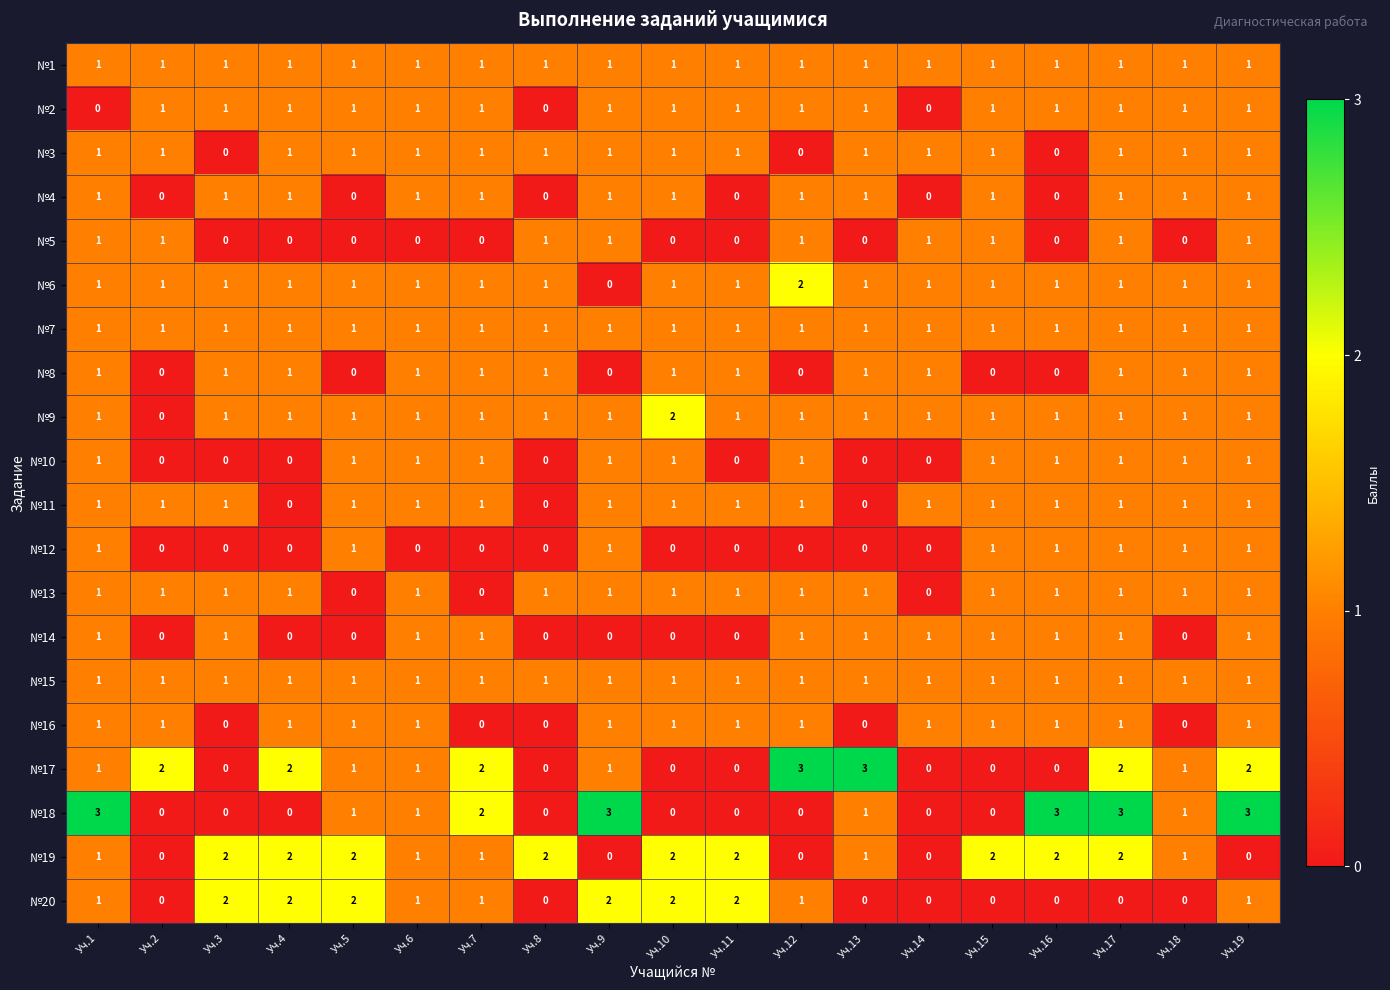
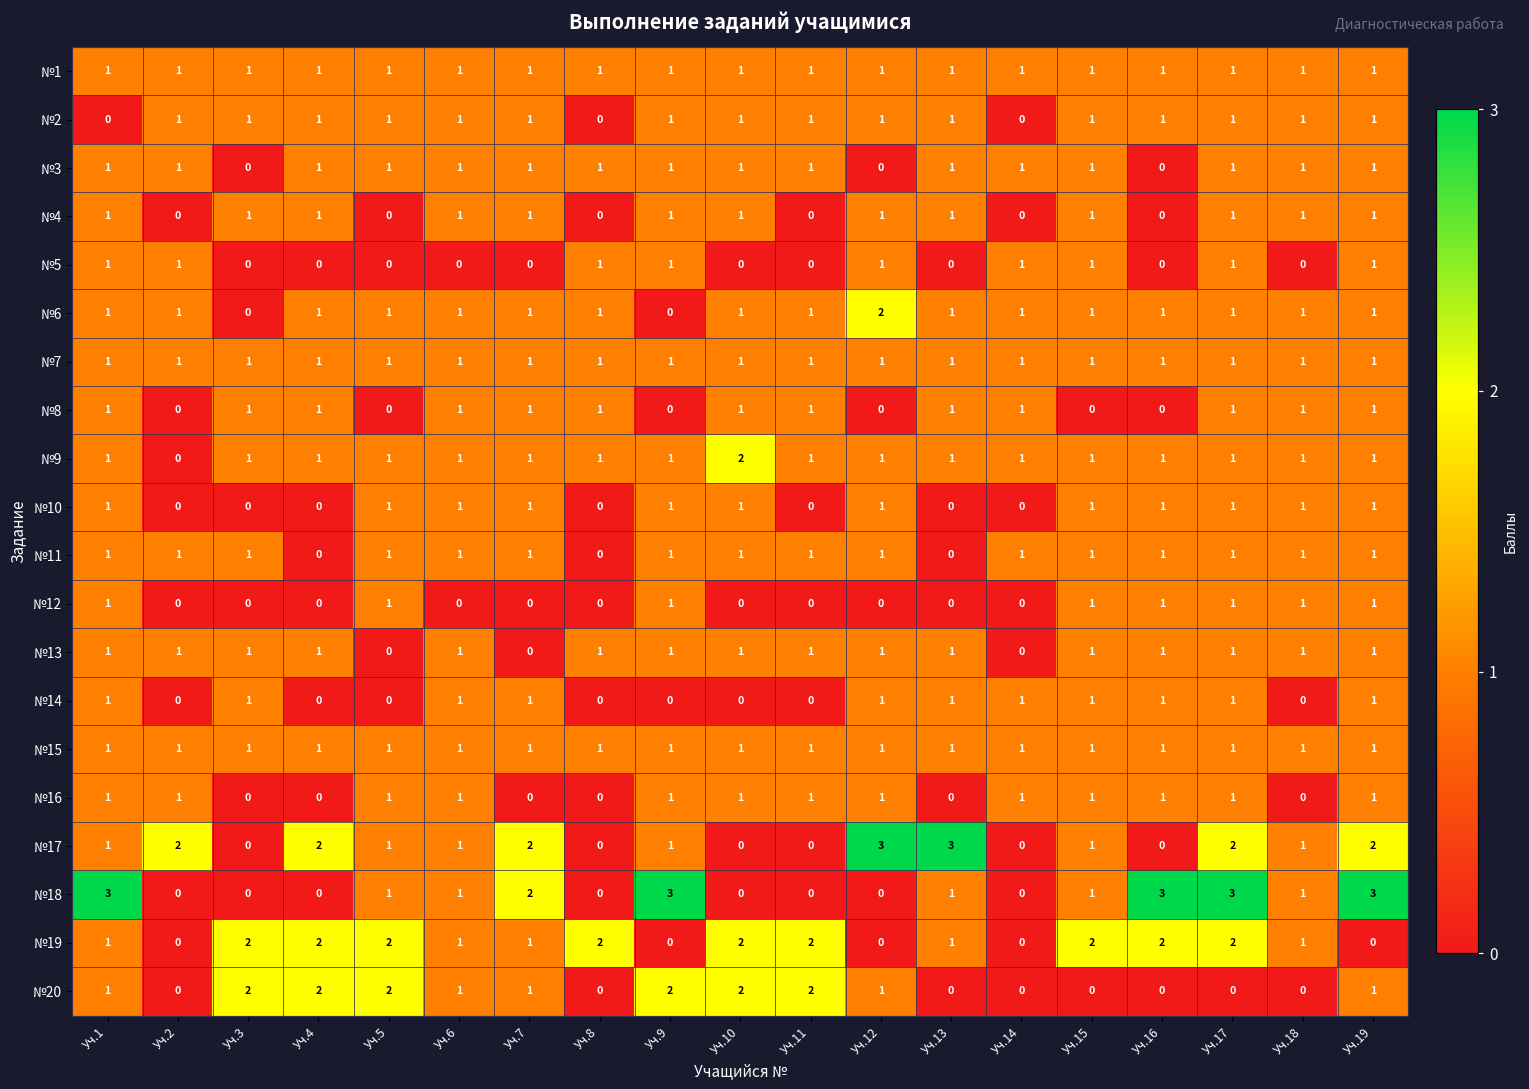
№6, Уч.3: 1 -> 0
№16, Уч.4: 1 -> 0
№17, Уч.15: 0 -> 1
№18, Уч.15: 0 -> 1
